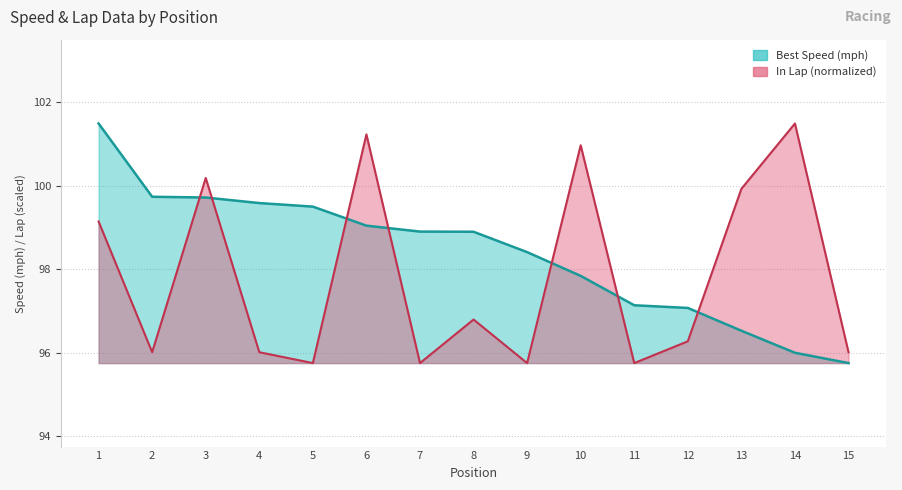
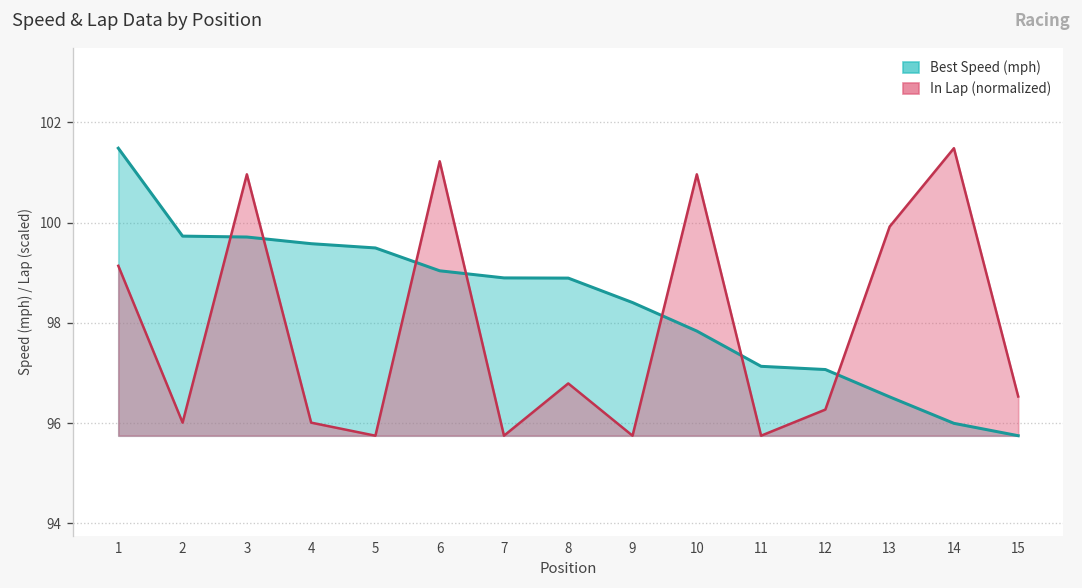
In Lap (normalized), 3: 100.2 -> 101.0
In Lap (normalized), 15: 96.0 -> 96.5
